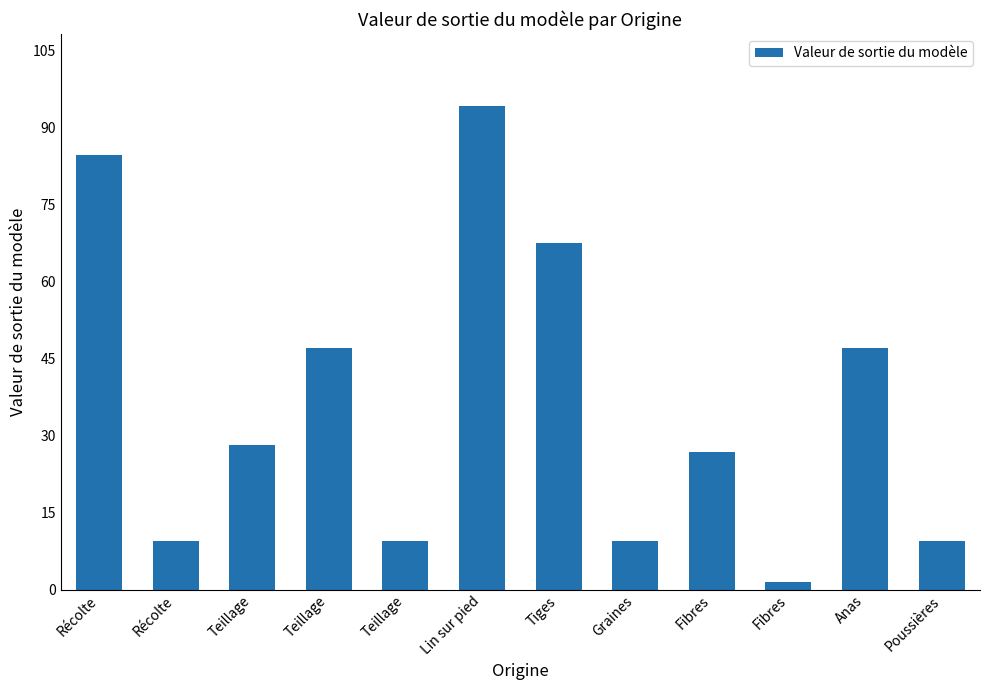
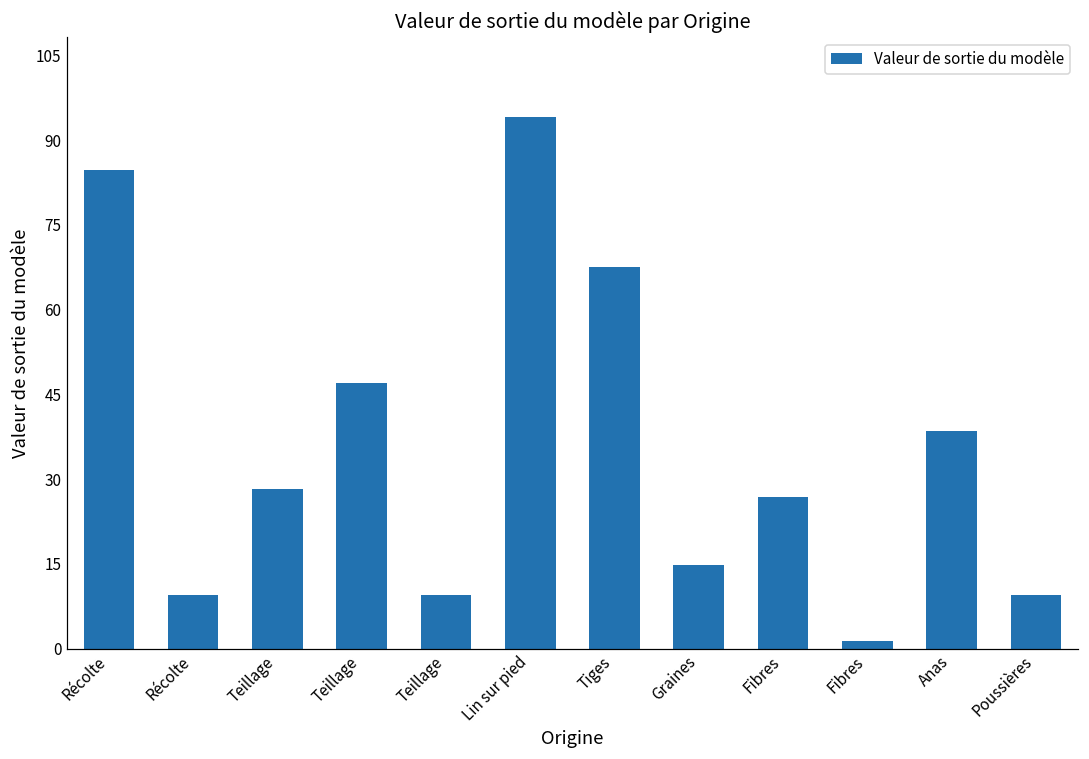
Graines: 9 -> 15
Anas: 47 -> 39
